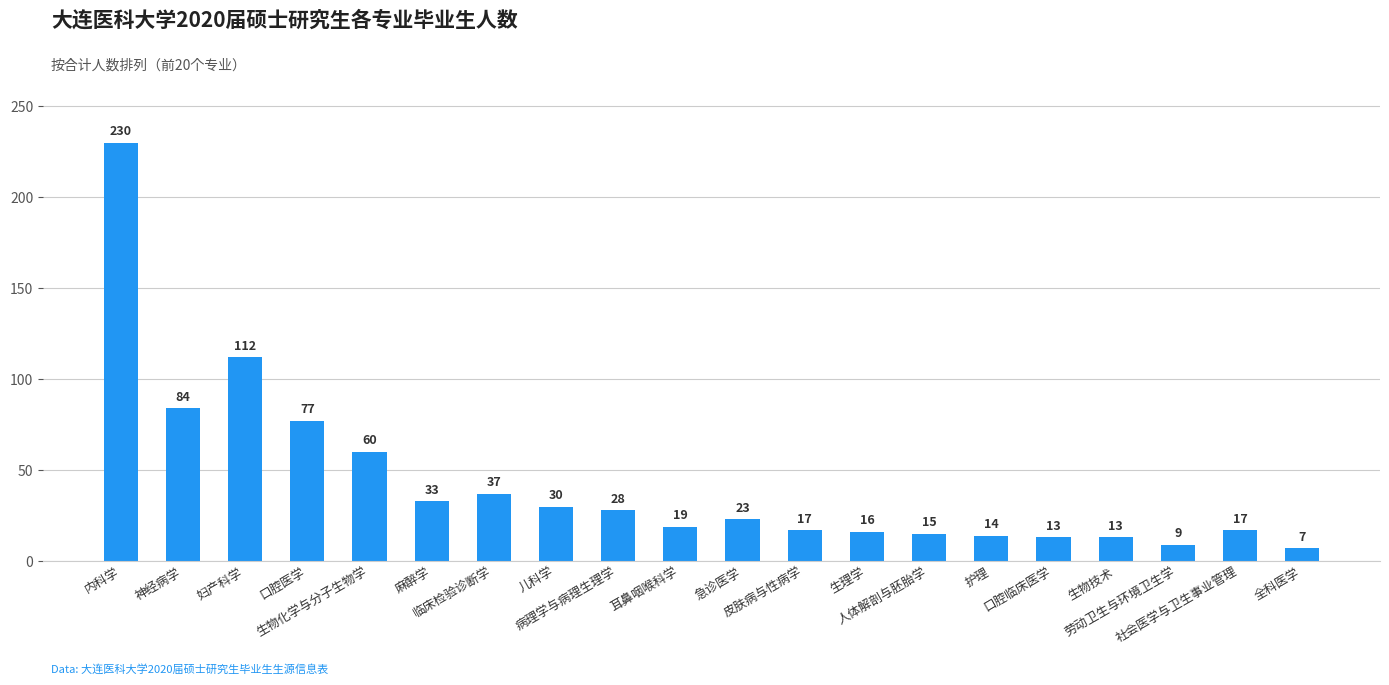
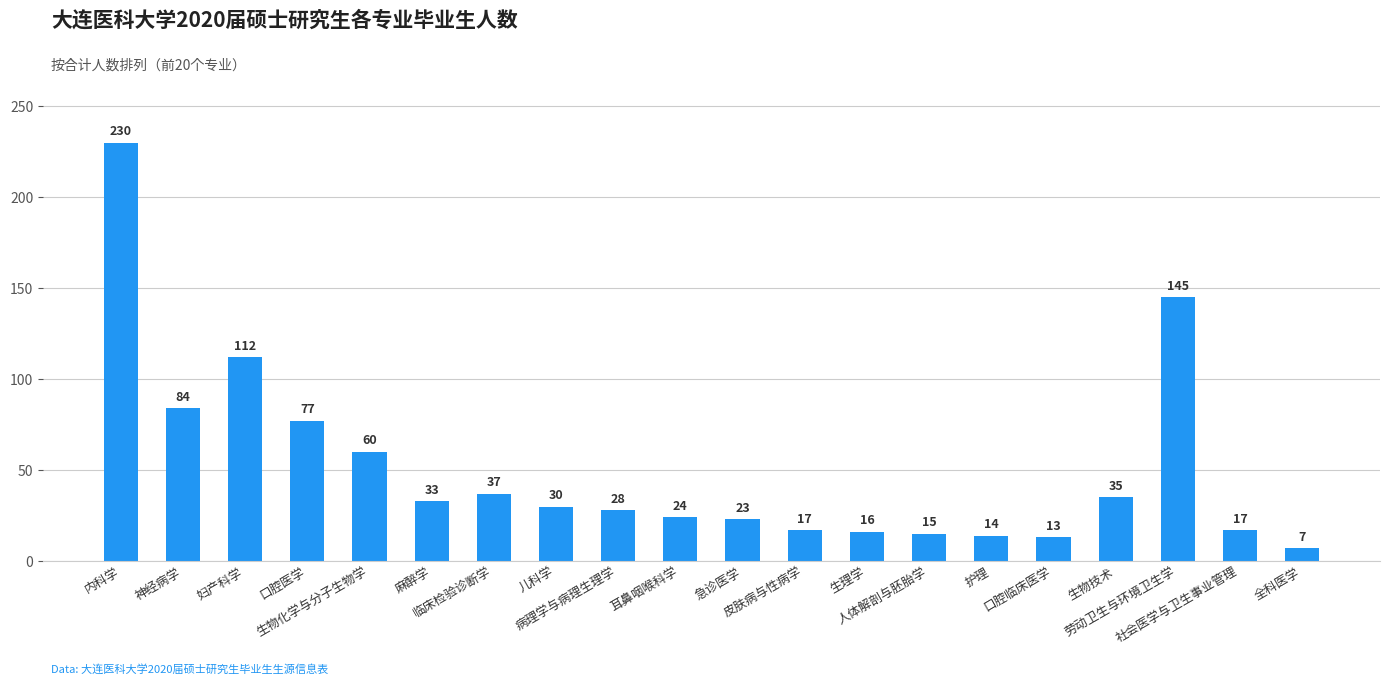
耳鼻咽喉科学: 19 -> 24
生物技术: 13 -> 35
劳动卫生与环境卫生学: 9 -> 145
